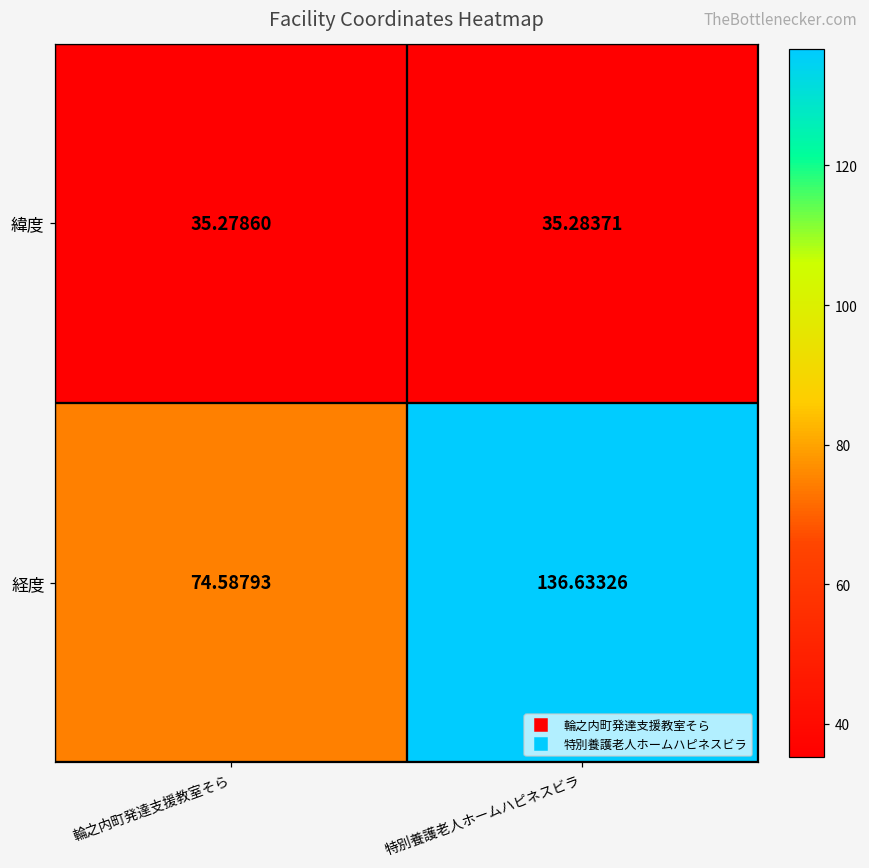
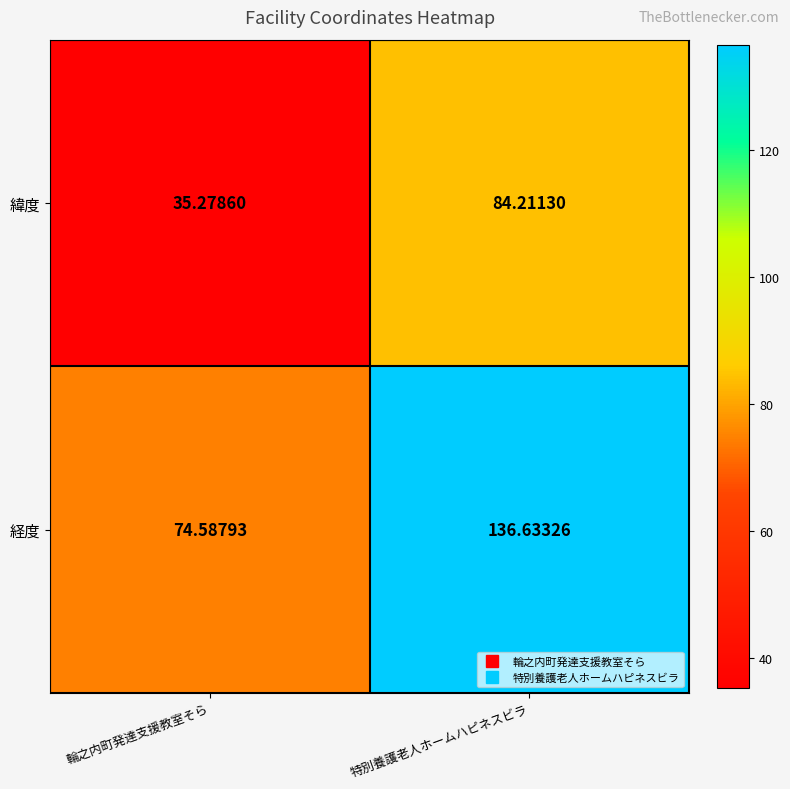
緯度, 特別養護老人ホームハピネスビラ: 35.28371 -> 84.21130
